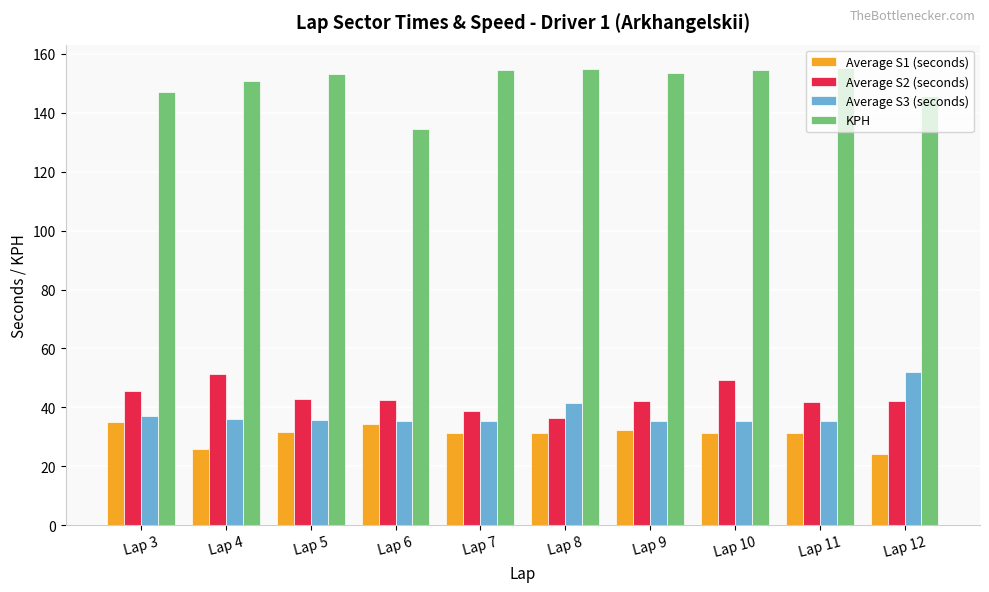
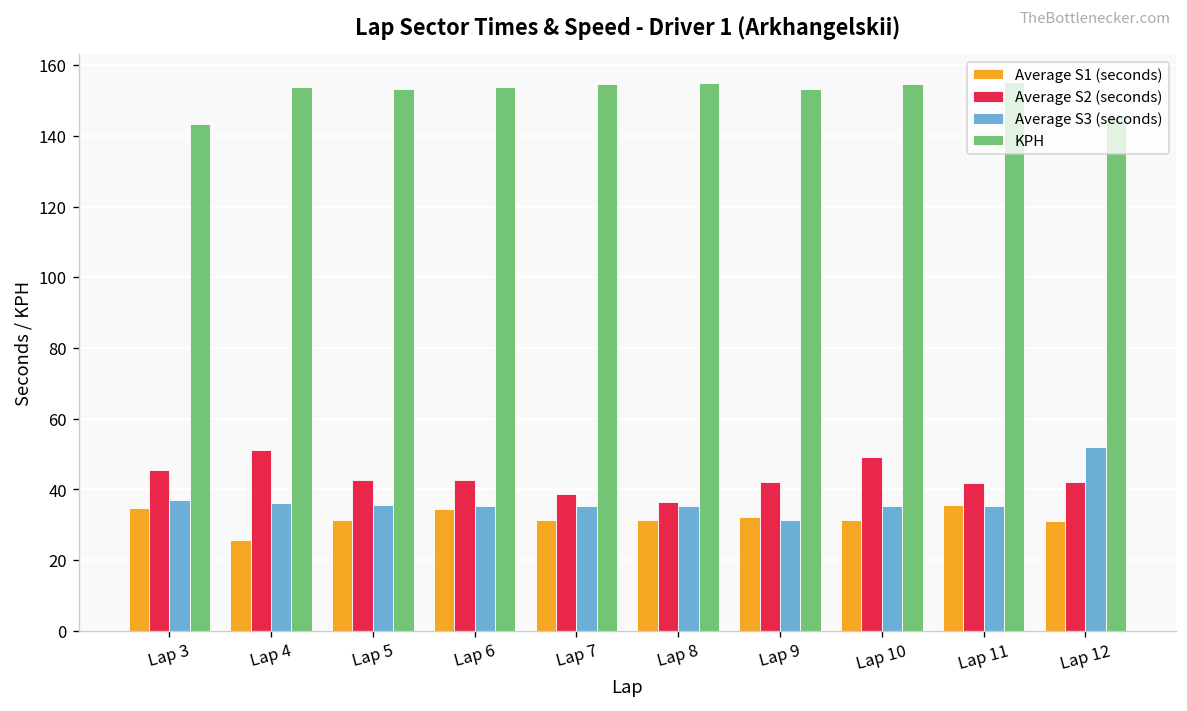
KPH, Lap 3: 147 -> 143
KPH, Lap 4: 151 -> 154
KPH, Lap 6: 135 -> 154
Average S3 (seconds), Lap 8: 41 -> 35
Average S3 (seconds), Lap 9: 35 -> 31
Average S1 (seconds), Lap 11: 31 -> 36
Average S1 (seconds), Lap 12: 24 -> 31
